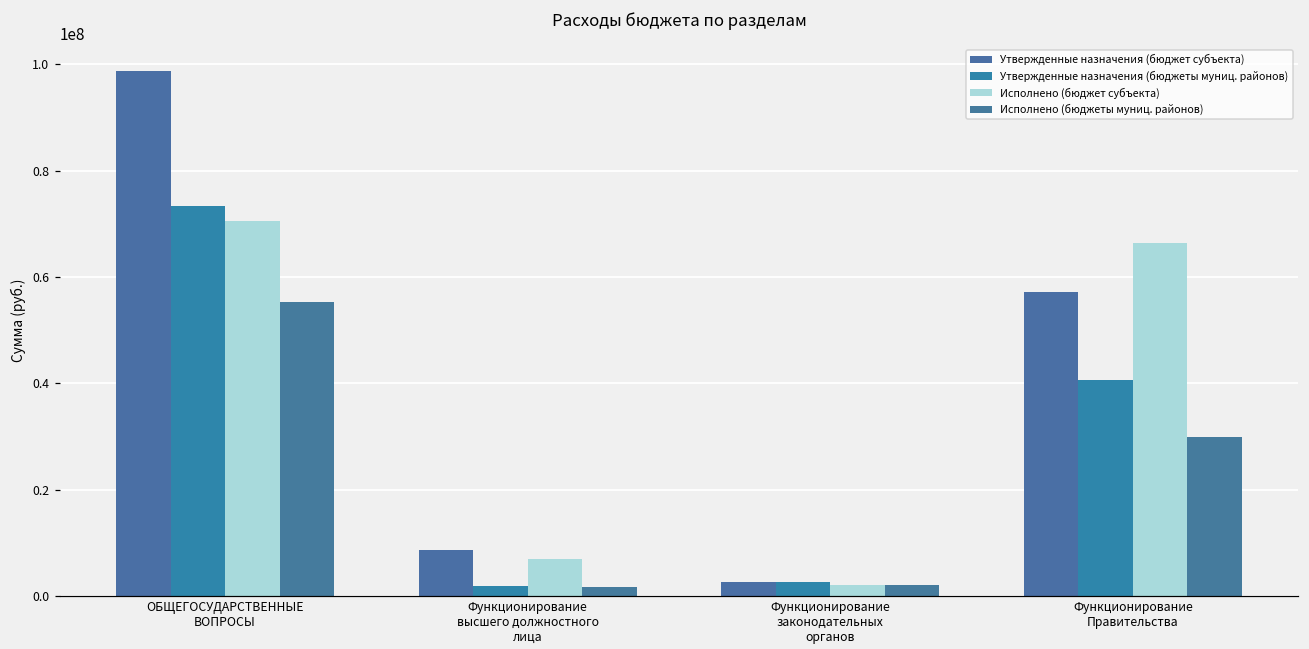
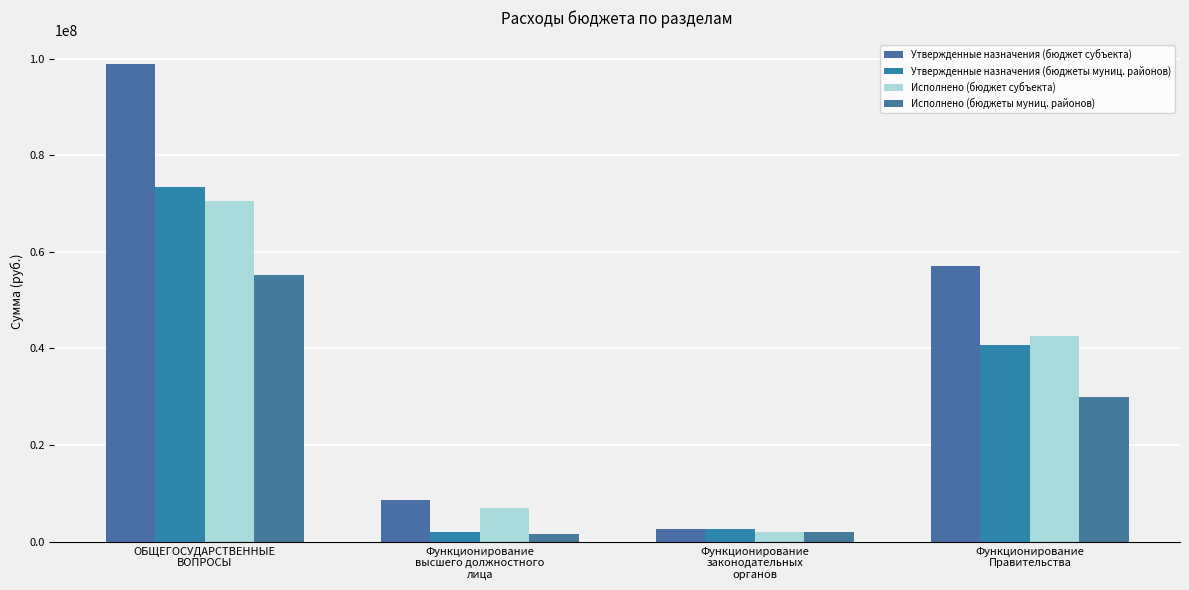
Исполнено (бюджет субъекта), Функционирование Правительства: 66000000 -> 43000000
